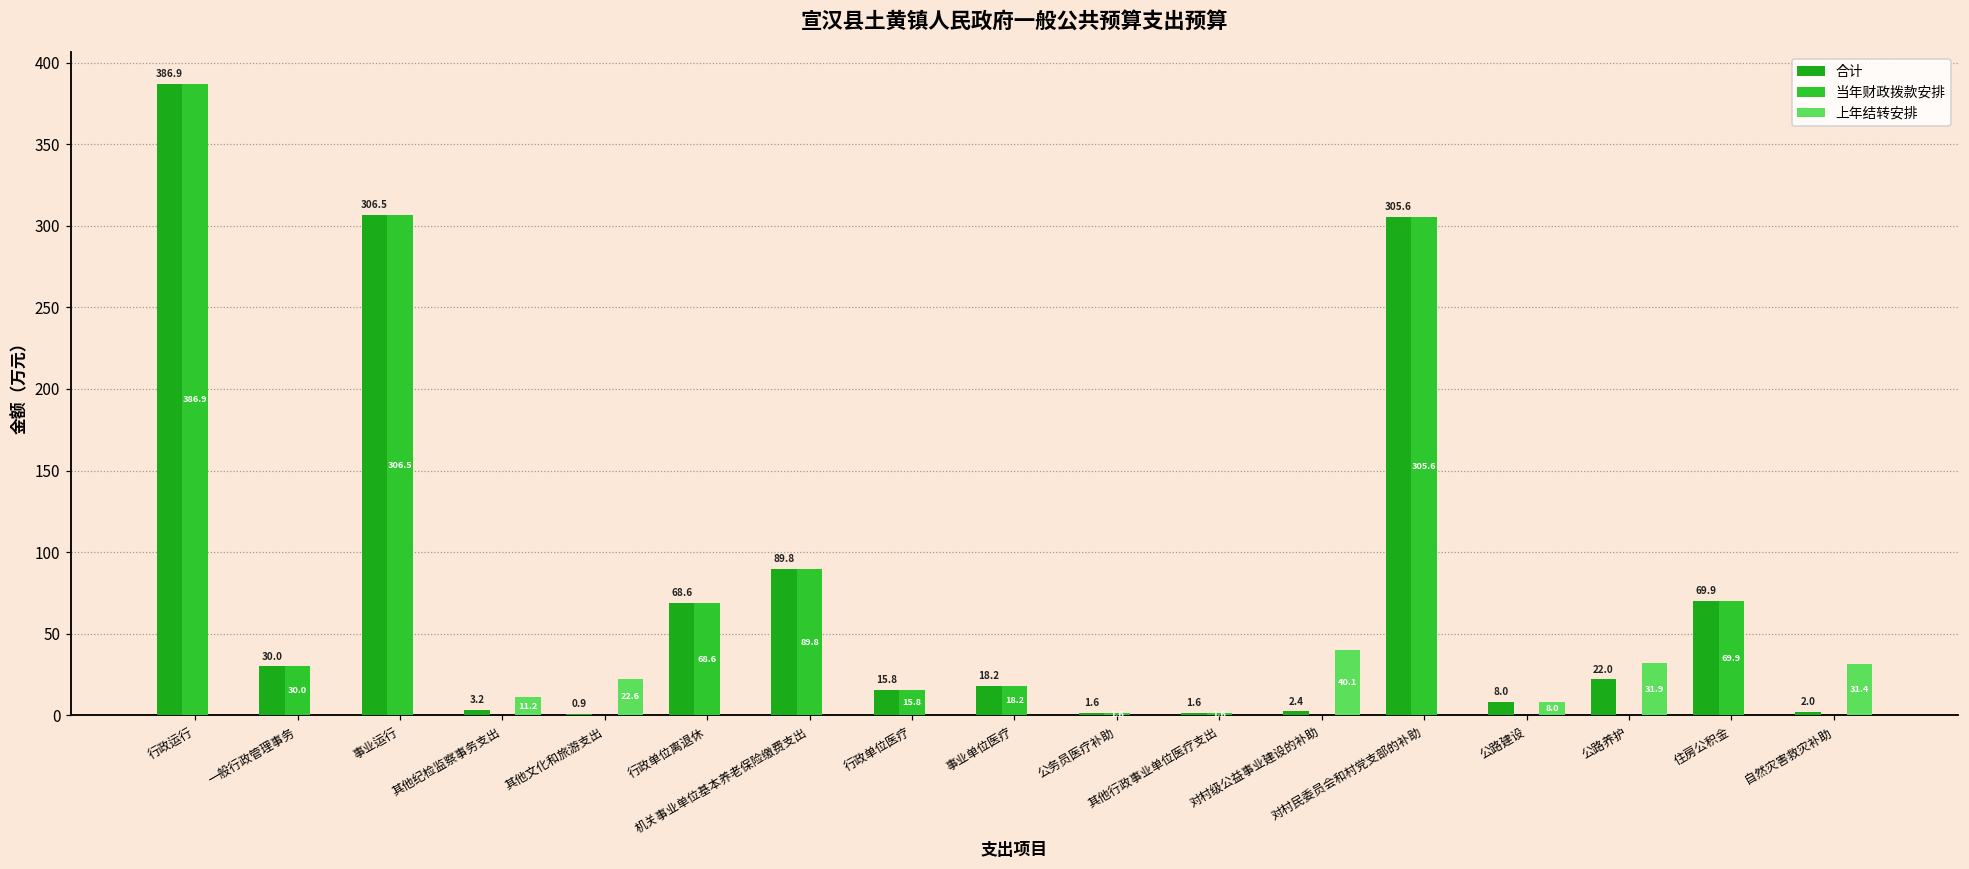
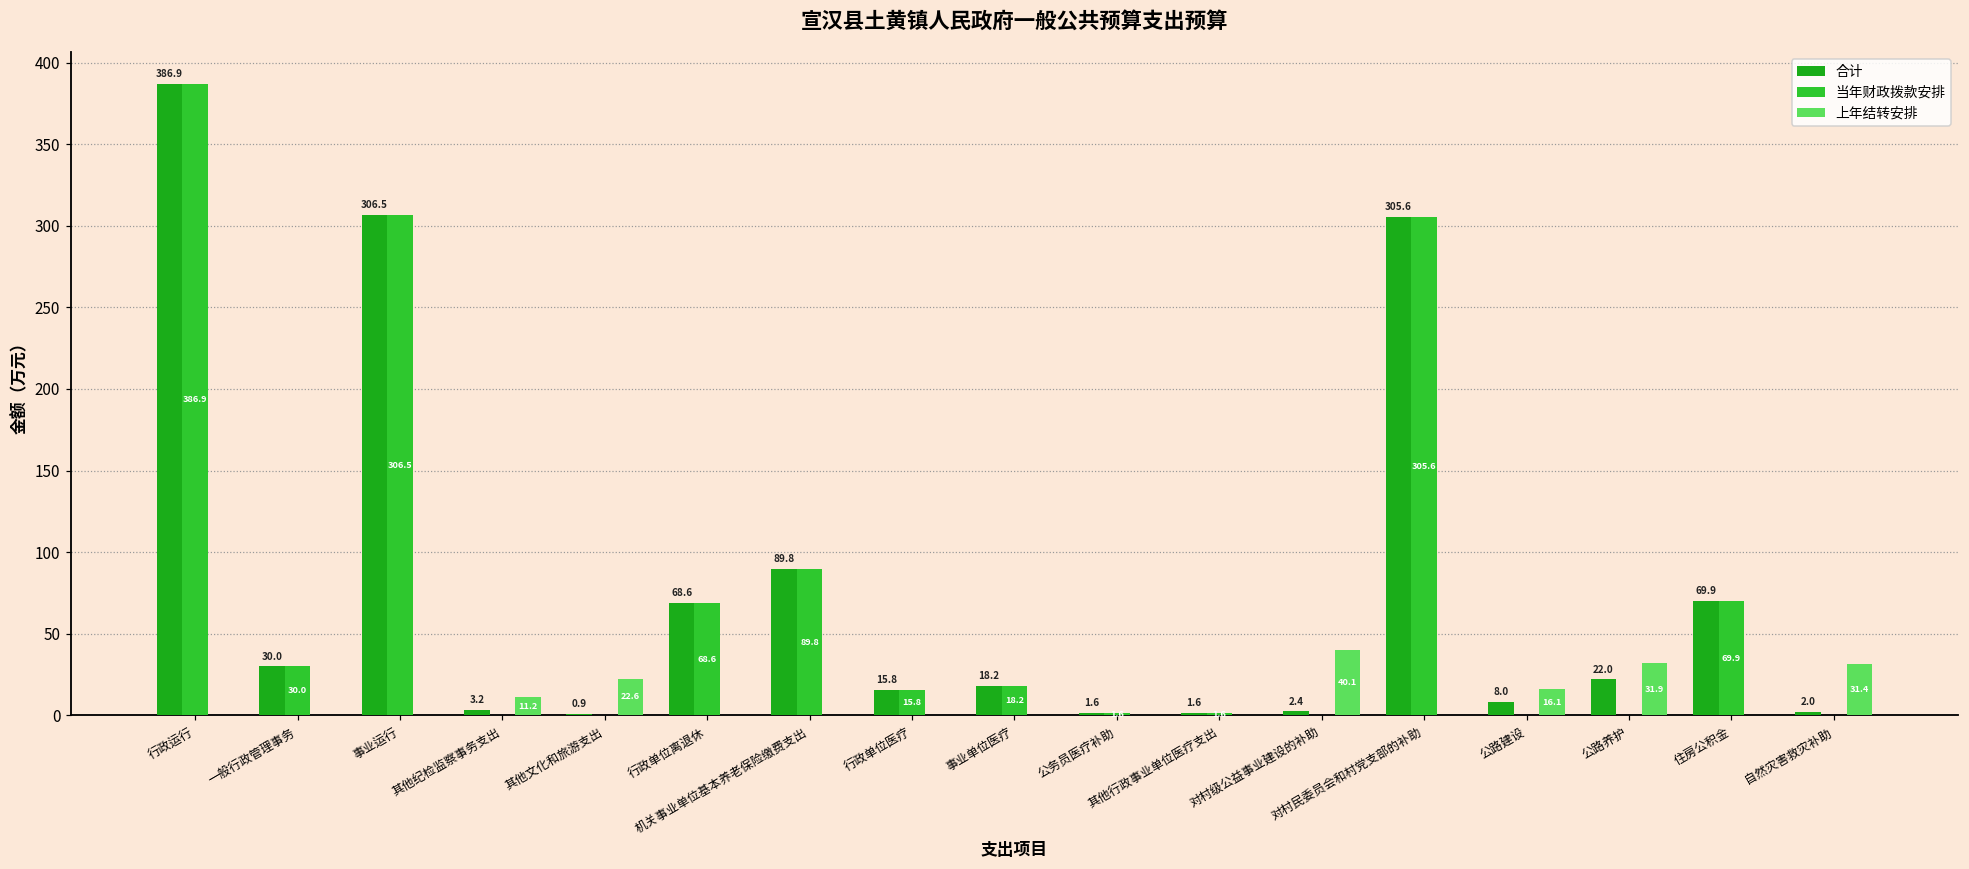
上年结转安排, 公路建设: 8.0 -> 16.1
